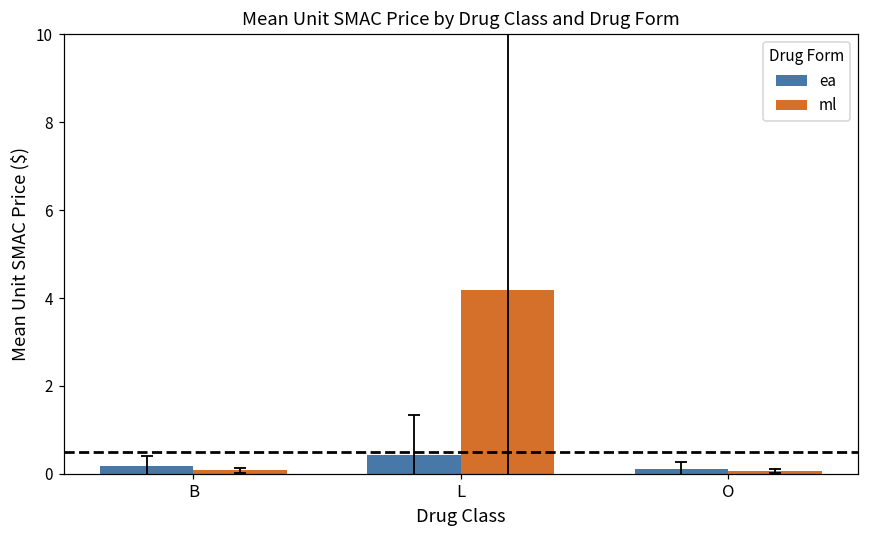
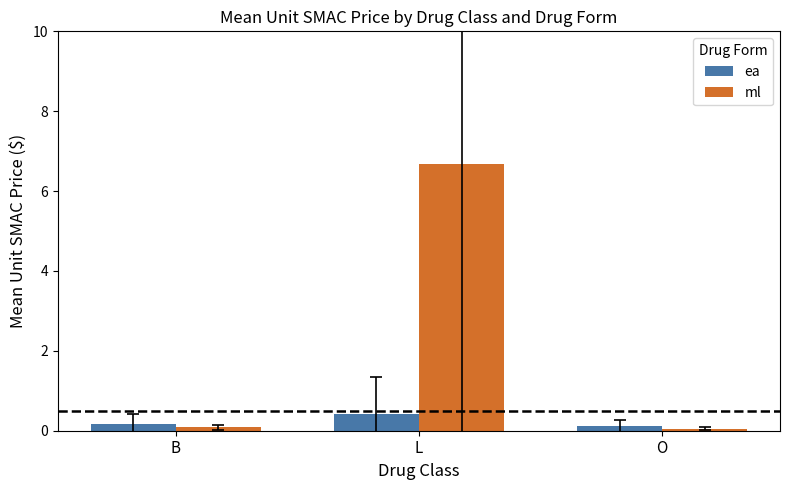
ml, L: 4.2 -> 6.7
